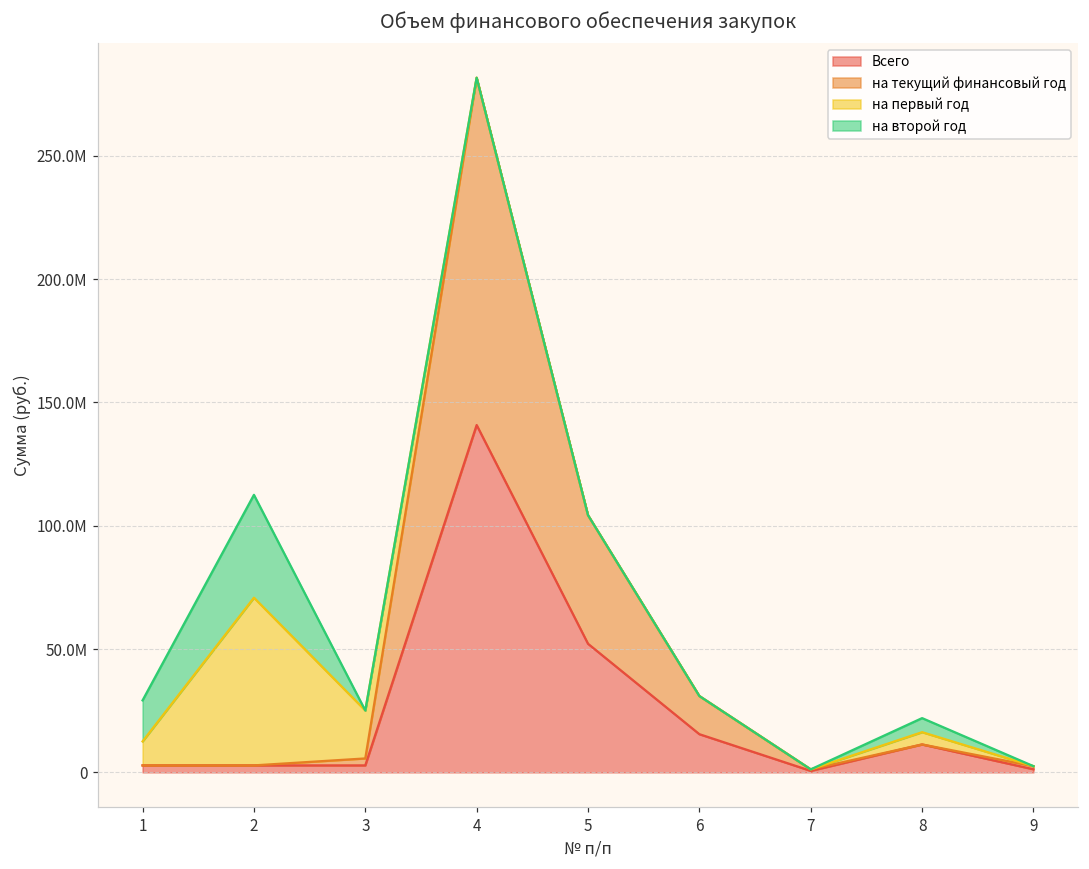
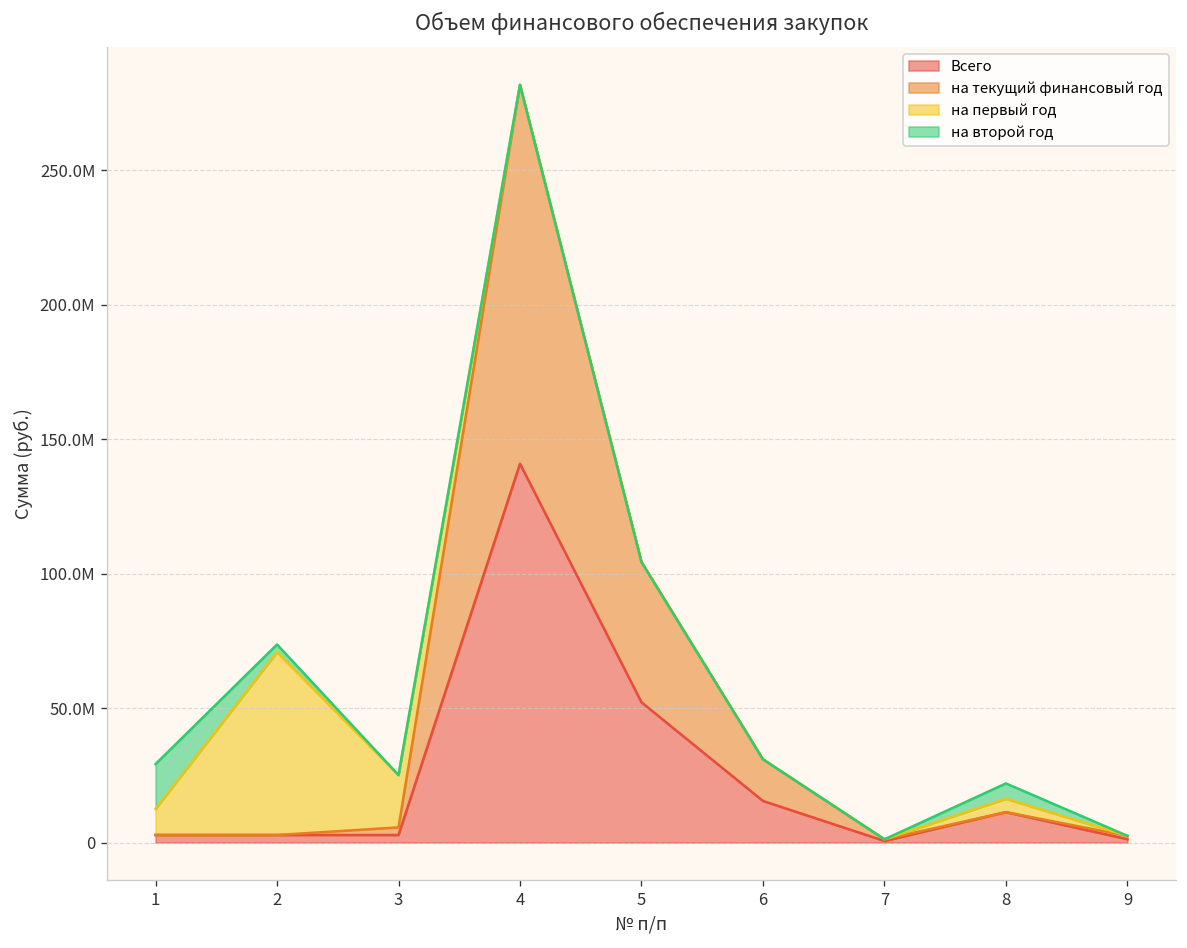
на второй год, 2: 42000000 -> 3000000
